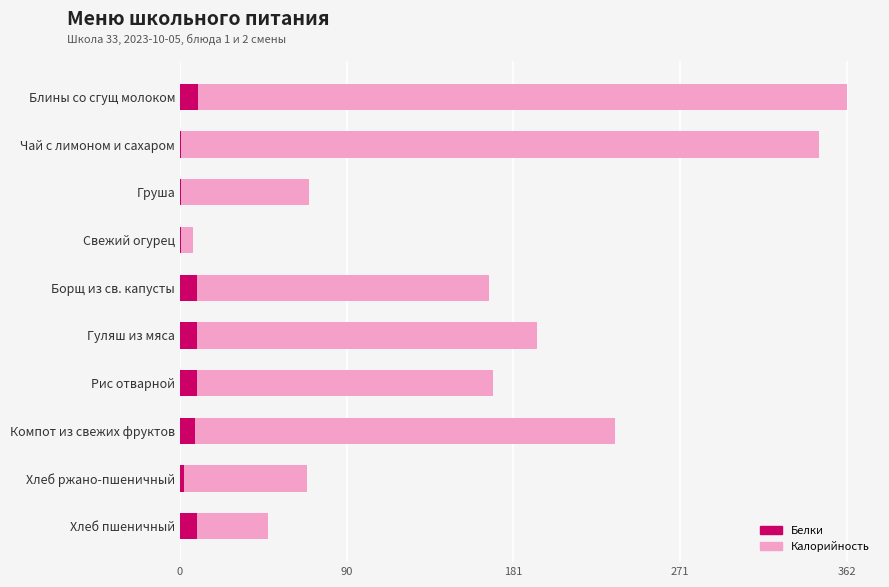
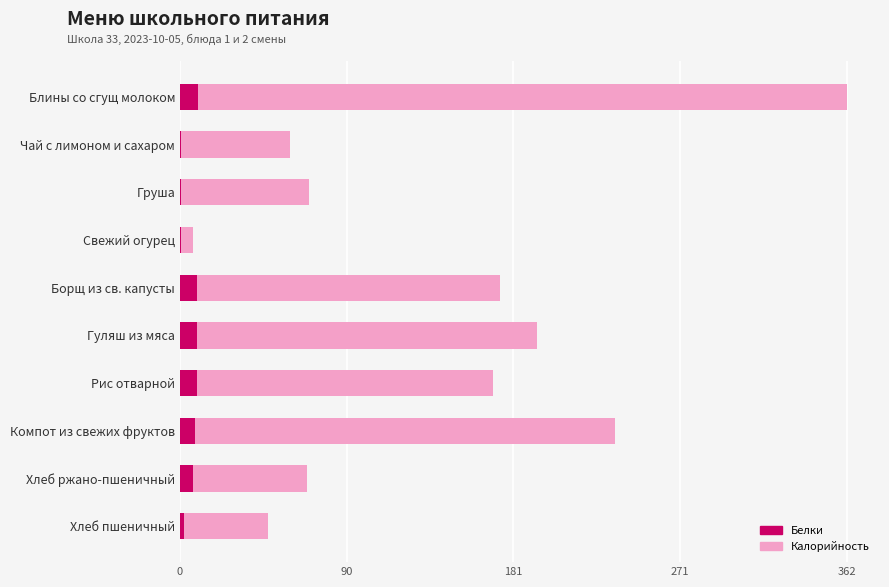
Калорийность, Чай с лимоном и сахаром: 347 -> 60
Калорийность, Борщ из св. капусты: 168 -> 174
Белки, Хлеб ржано-пшеничный: 2 -> 7
Белки, Хлеб пшеничный: 9 -> 2
